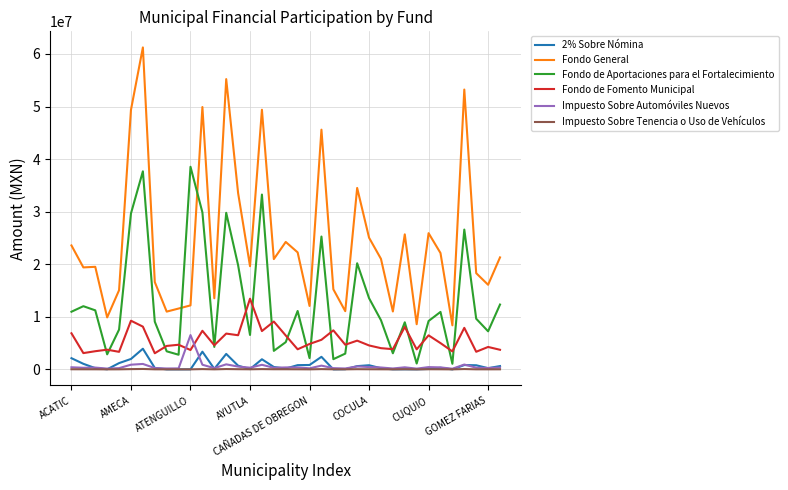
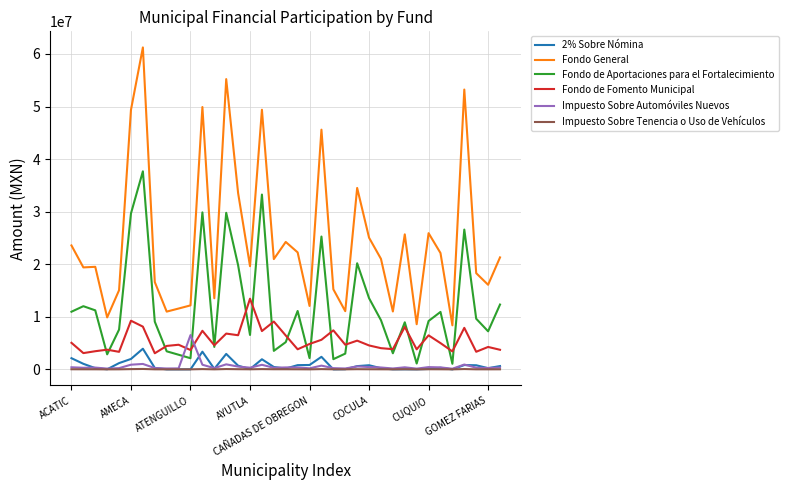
Fondo de Fomento Municipal, ACATIC: 7000000 -> 5000000
Fondo de Aportaciones para el Fortalecimiento, ATENGUILLO: 39000000 -> 2000000
